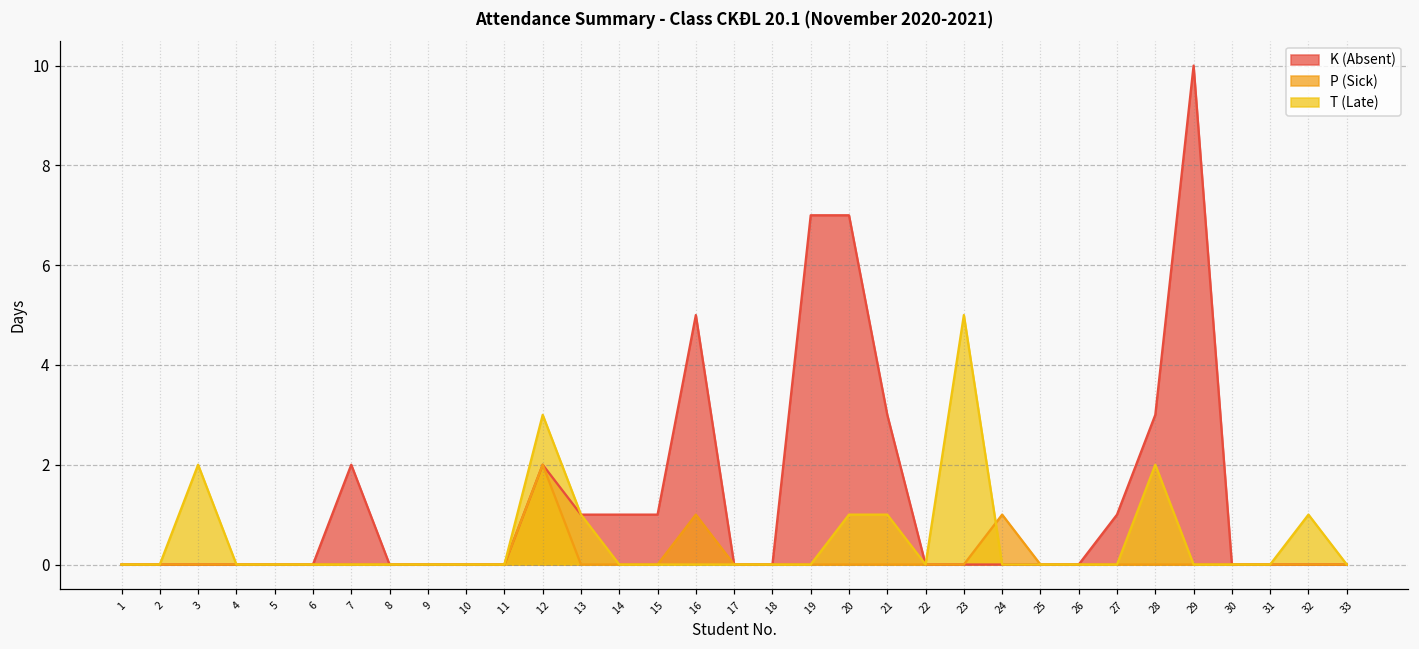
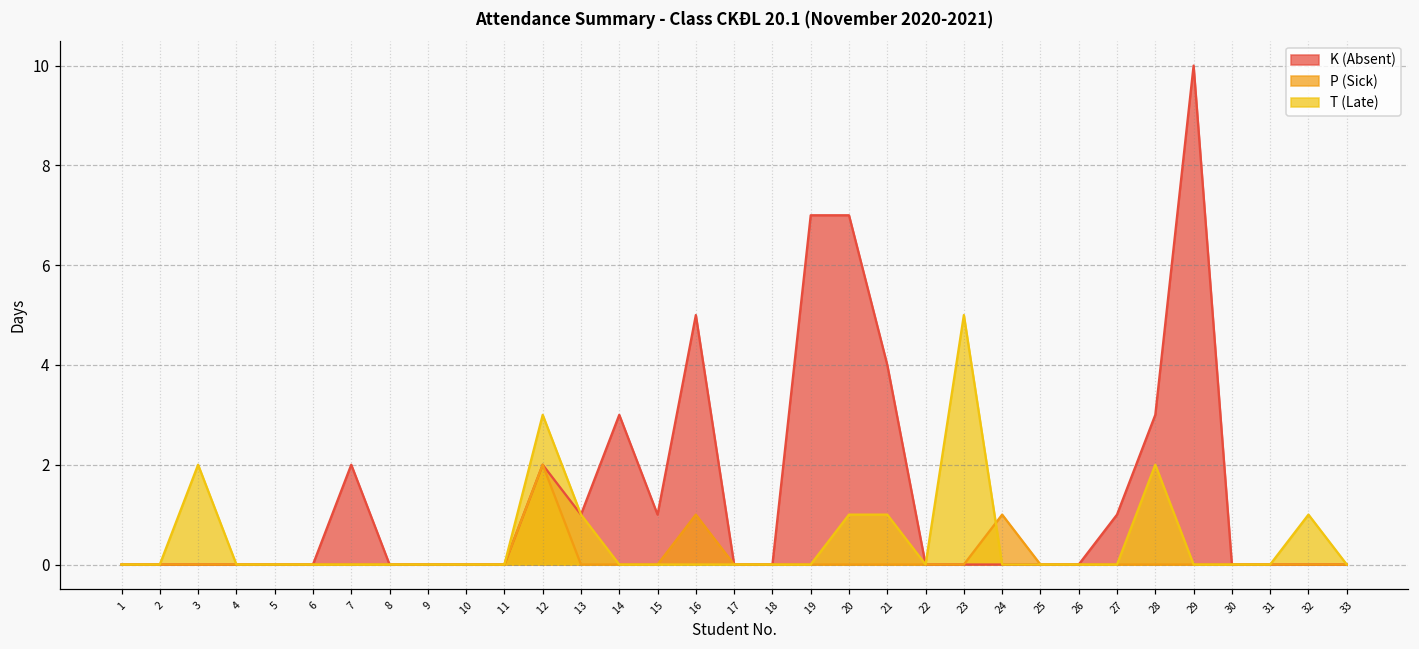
K (Absent), 14: 1 -> 3
K (Absent), 21: 3 -> 4
